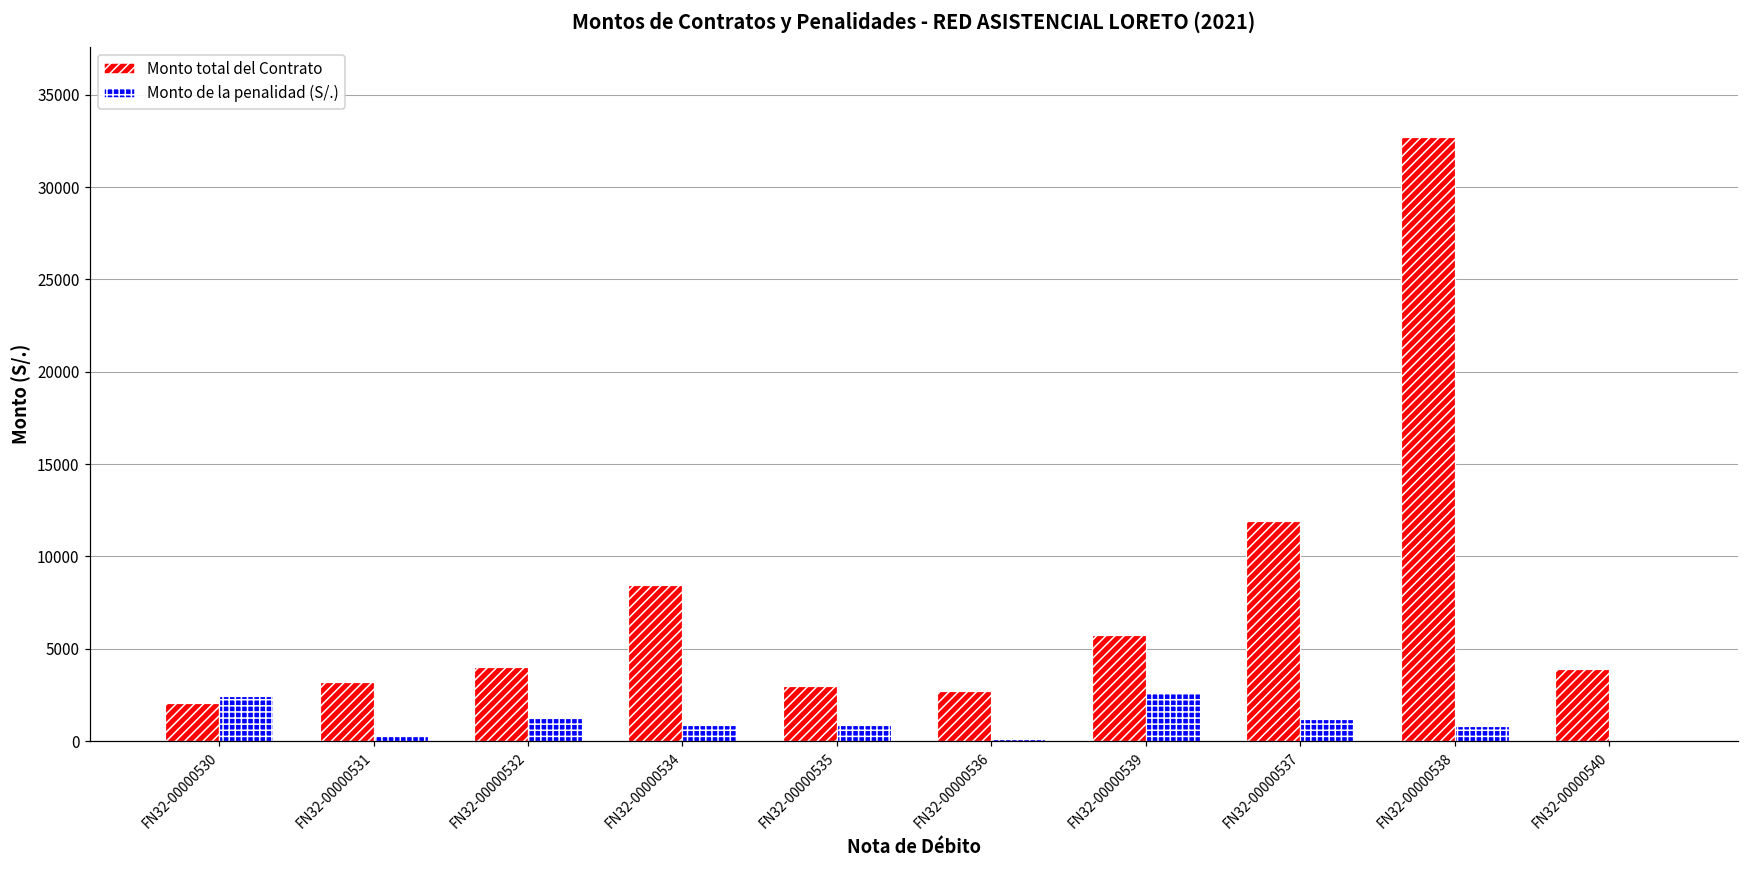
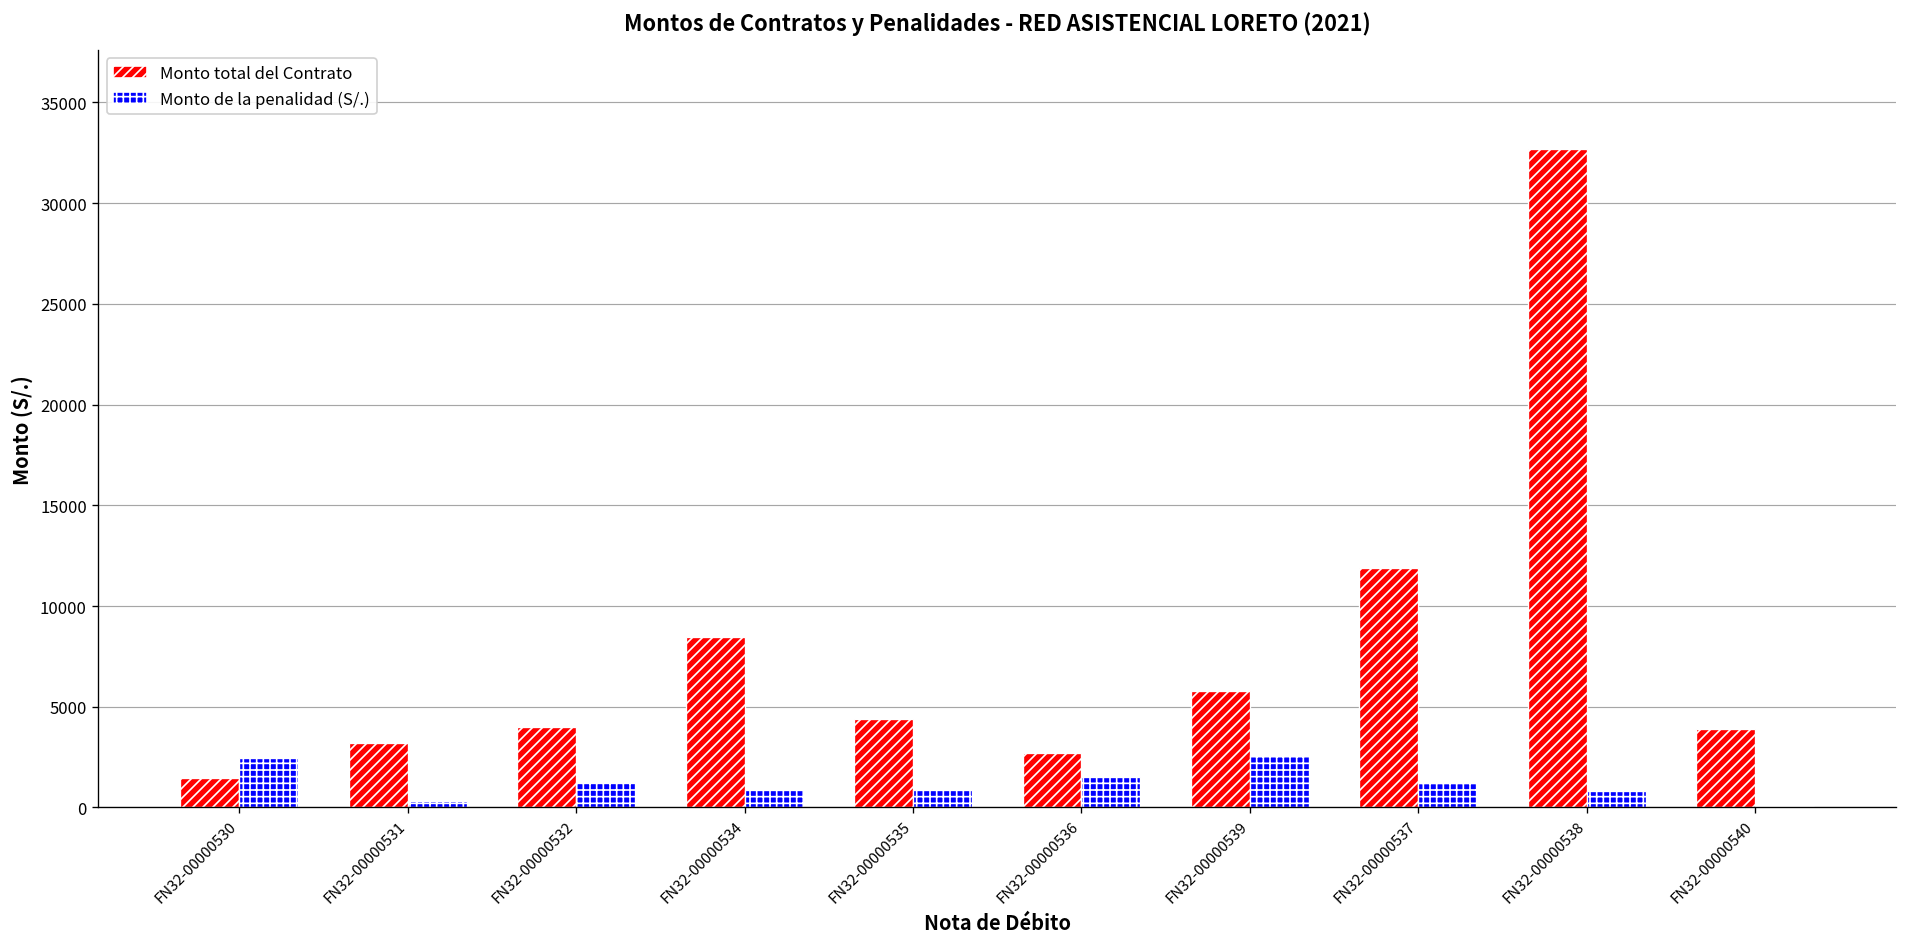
Monto total del Contrato, FN32-00000530: 2100 -> 1500
Monto total del Contrato, FN32-00000535: 3000 -> 4400
Monto de la penalidad (S/.), FN32-00000536: 100 -> 1500
